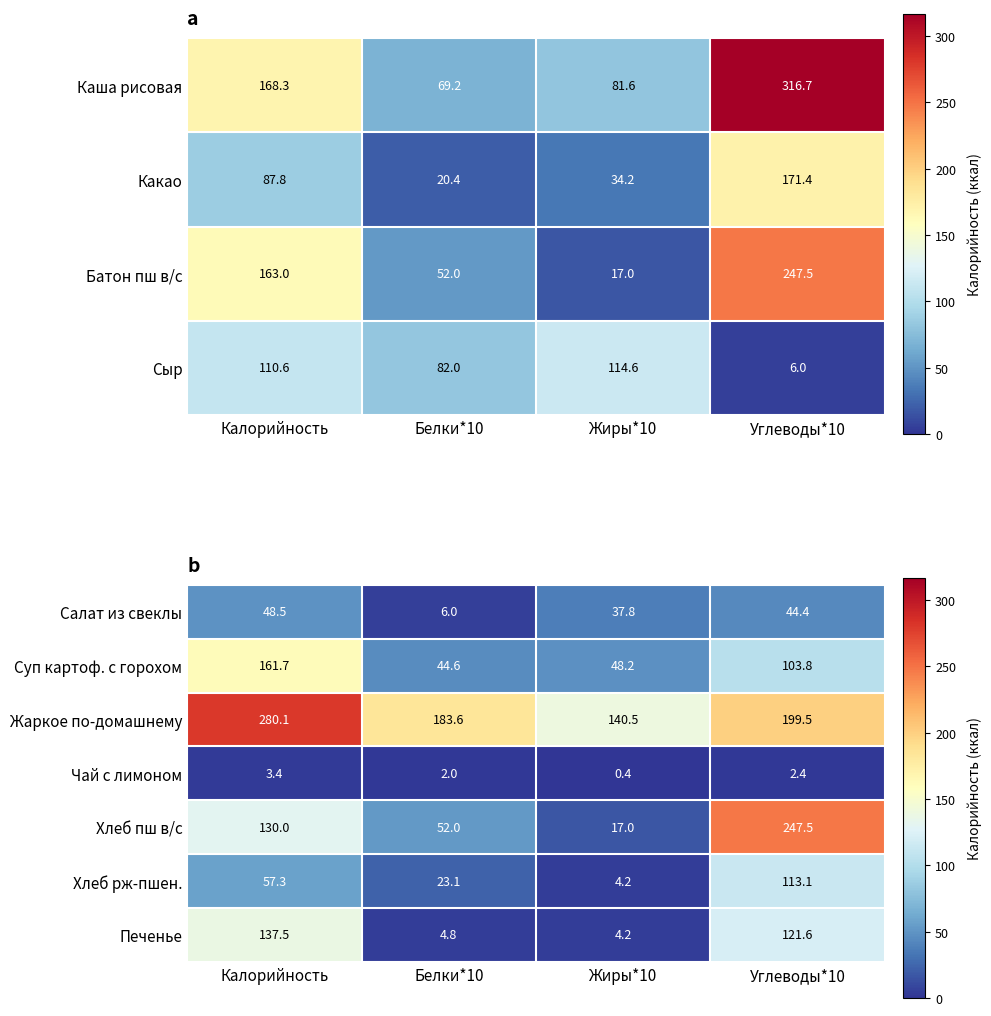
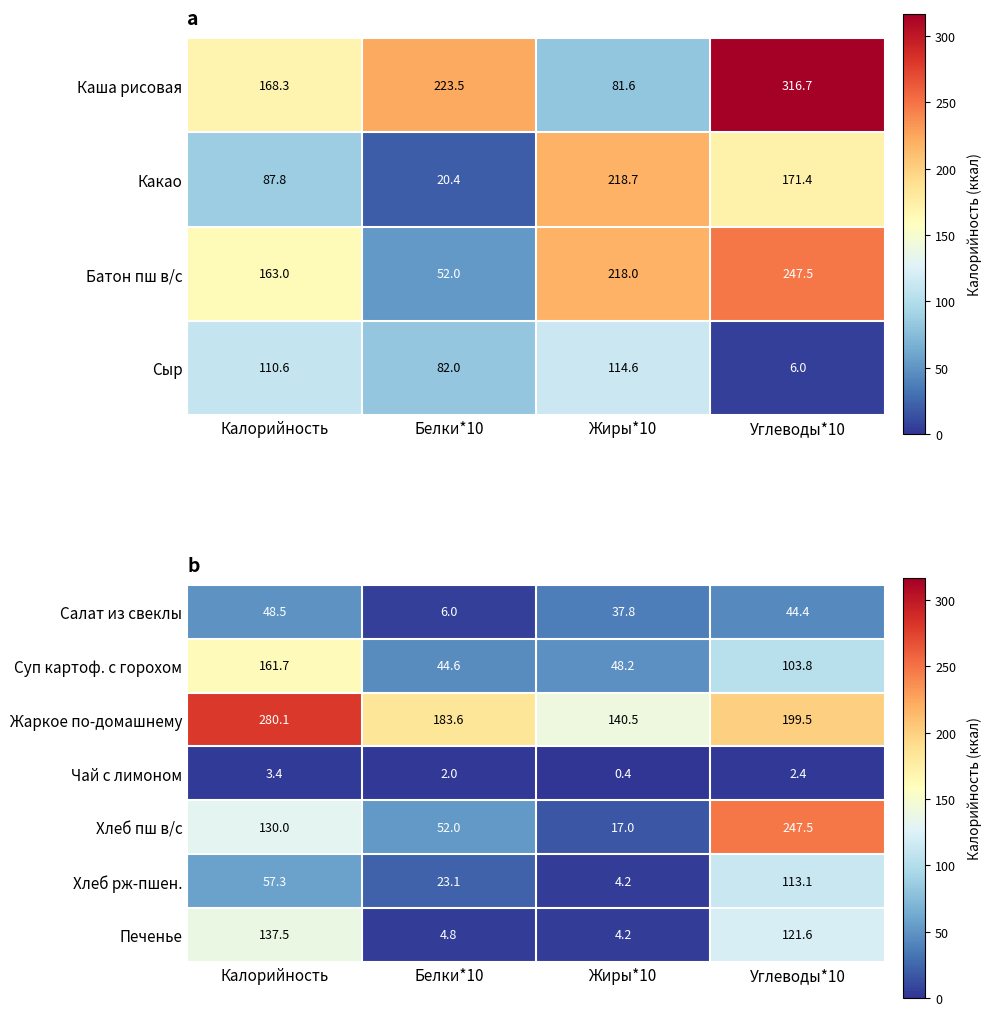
a, Каша рисовая, Белки*10: 69.2 -> 223.5
a, Какао, Жиры*10: 34.2 -> 218.7
a, Батон пш в/с, Жиры*10: 17.0 -> 218.0
